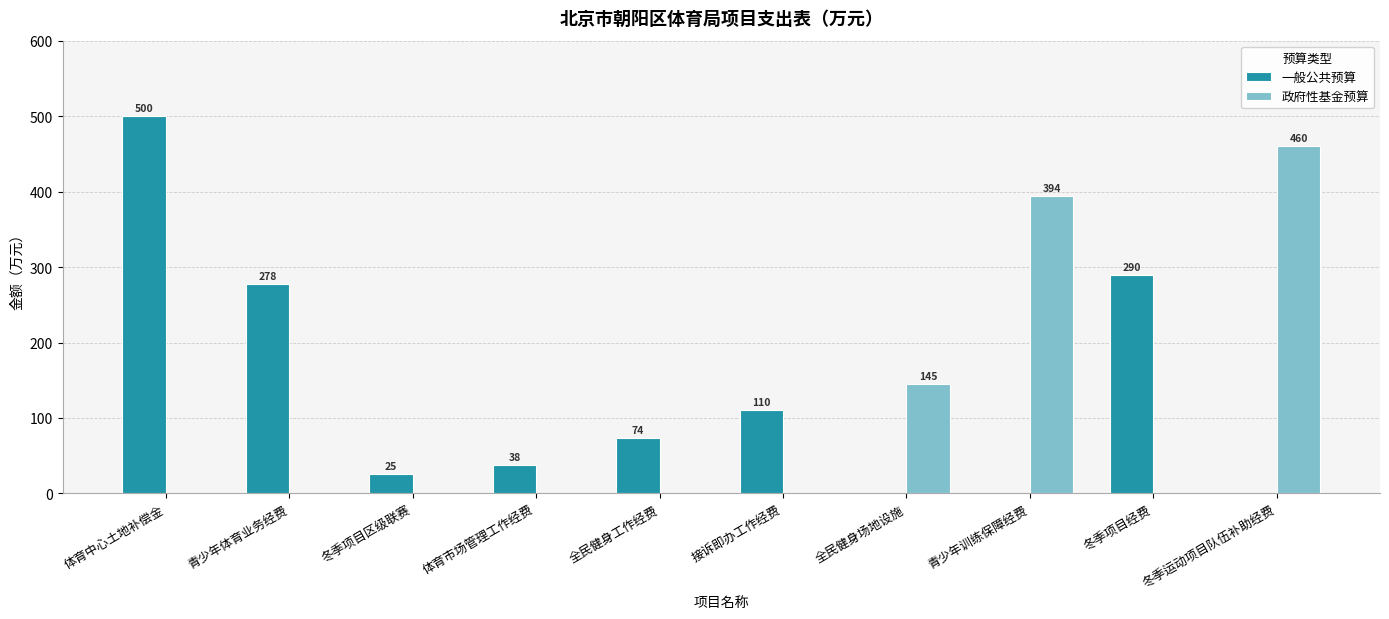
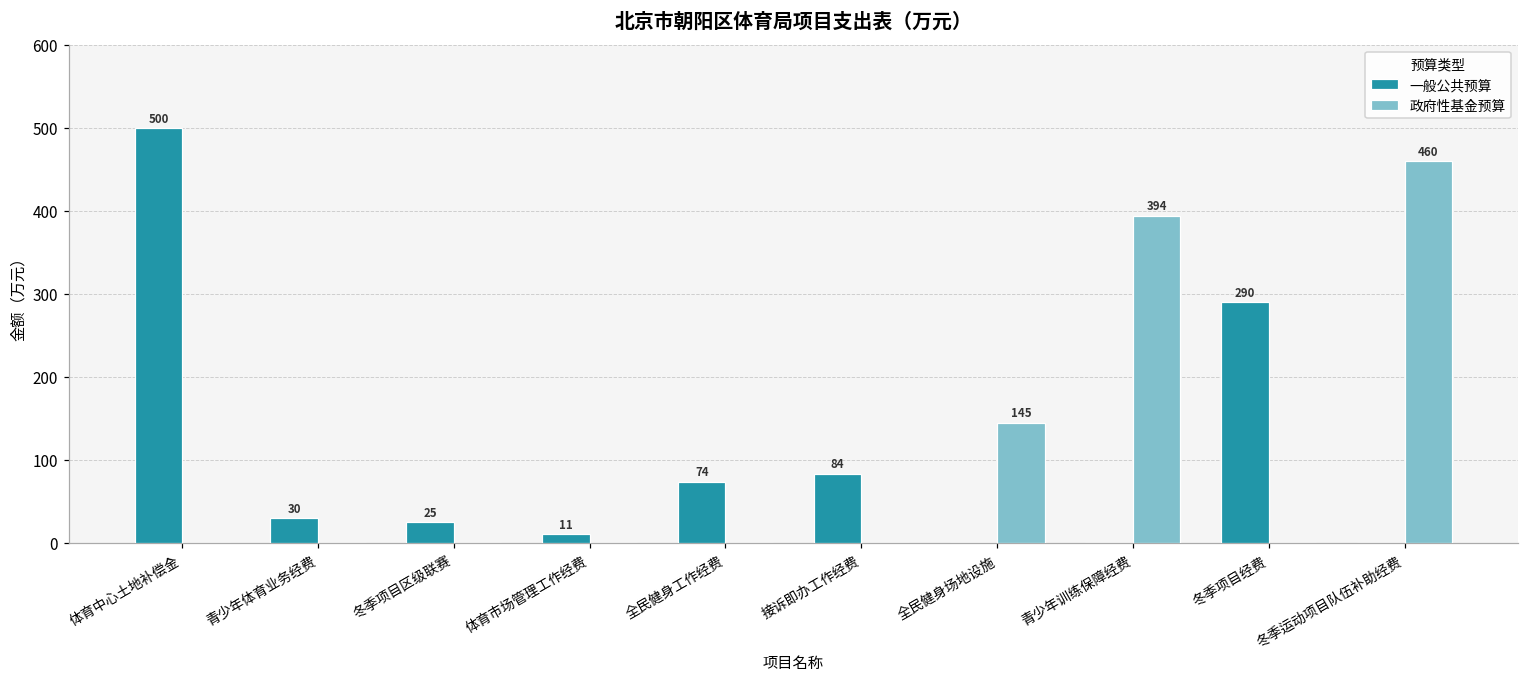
一般公共预算, 青少年体育业务经费: 278 -> 30
一般公共预算, 体育市场管理工作经费: 38 -> 11
一般公共预算, 接诉即办工作经费: 110 -> 84
